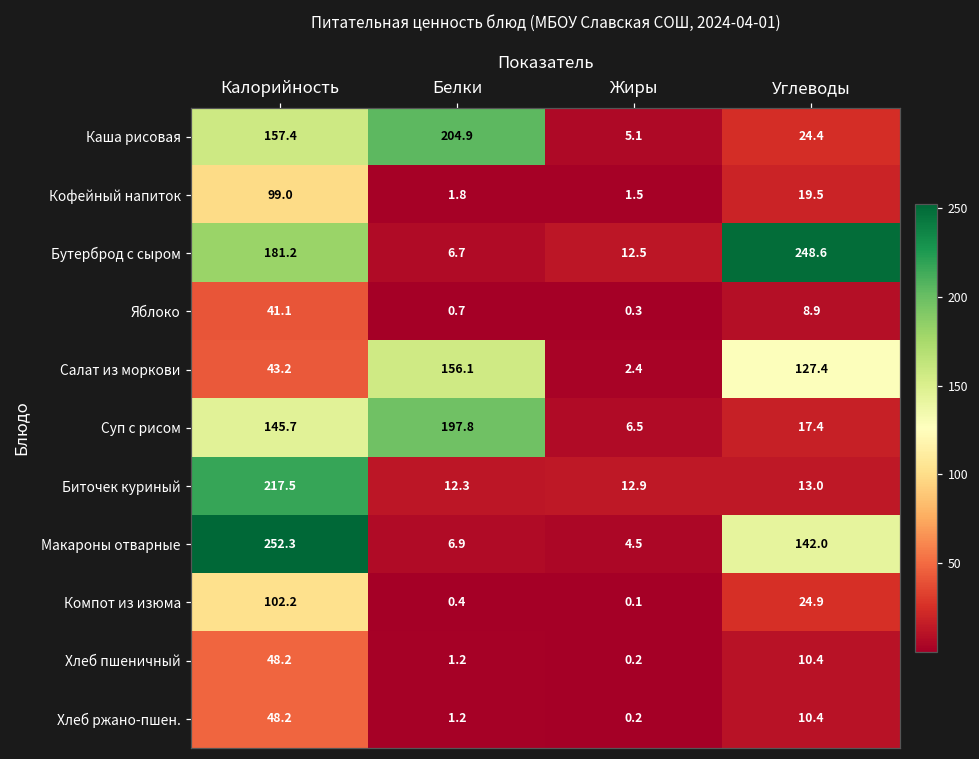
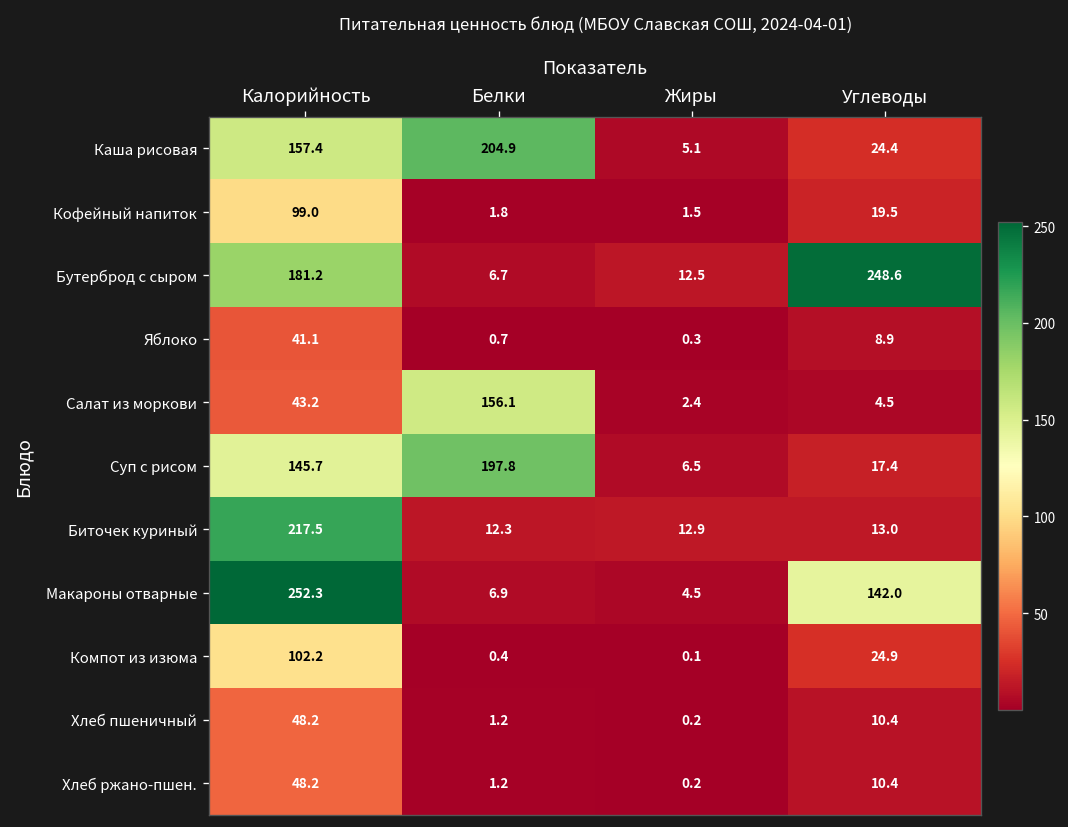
Салат из моркови, Углеводы: 127.4 -> 4.5
